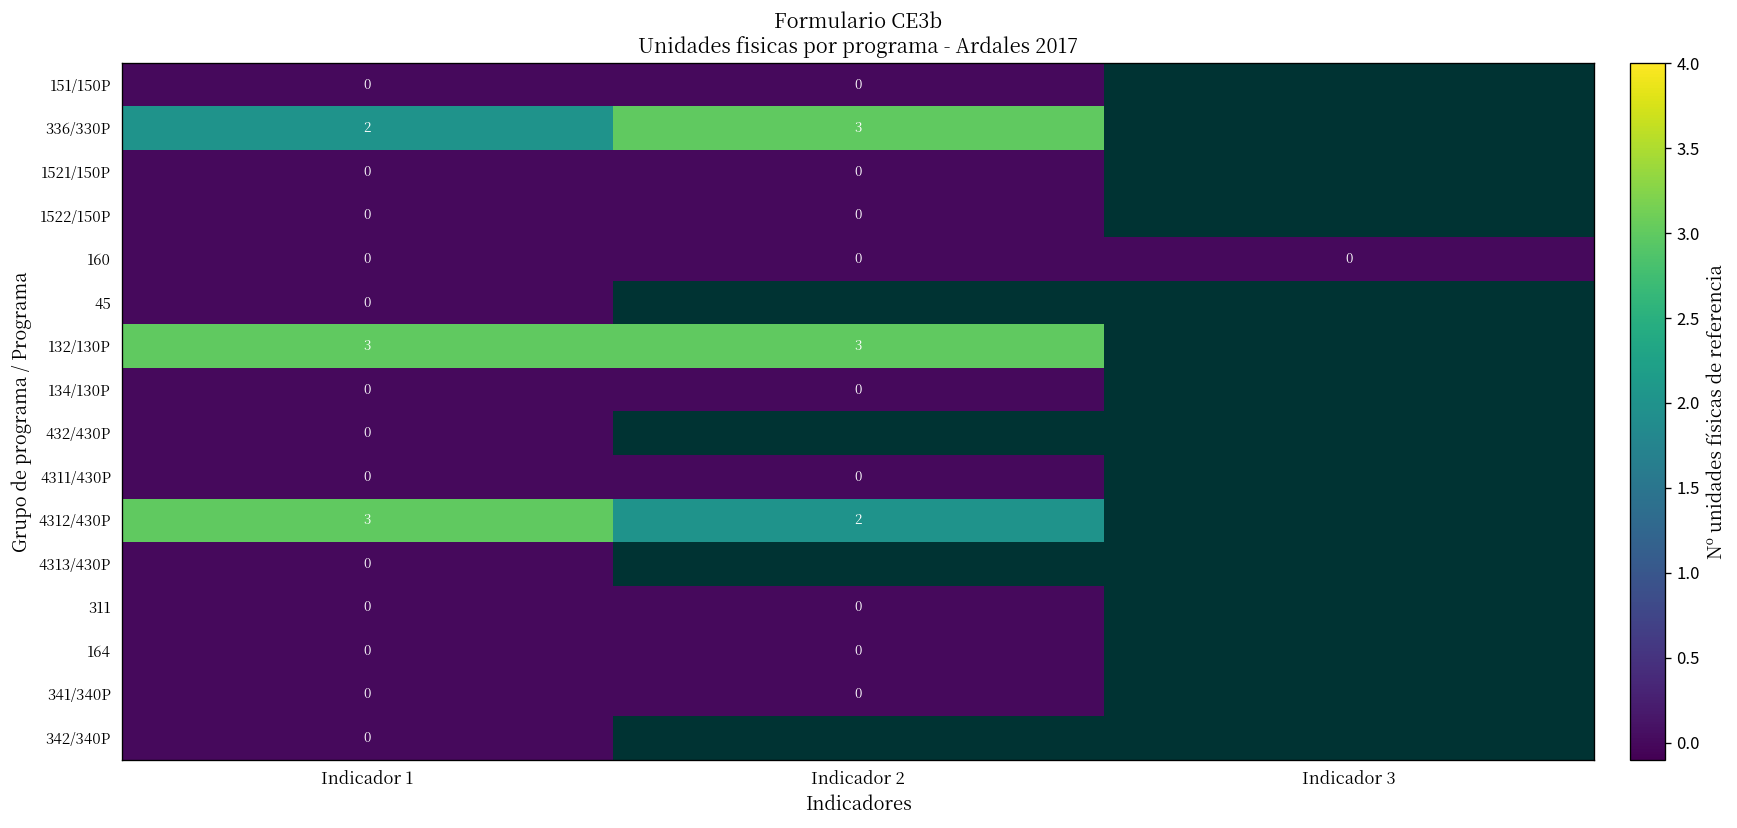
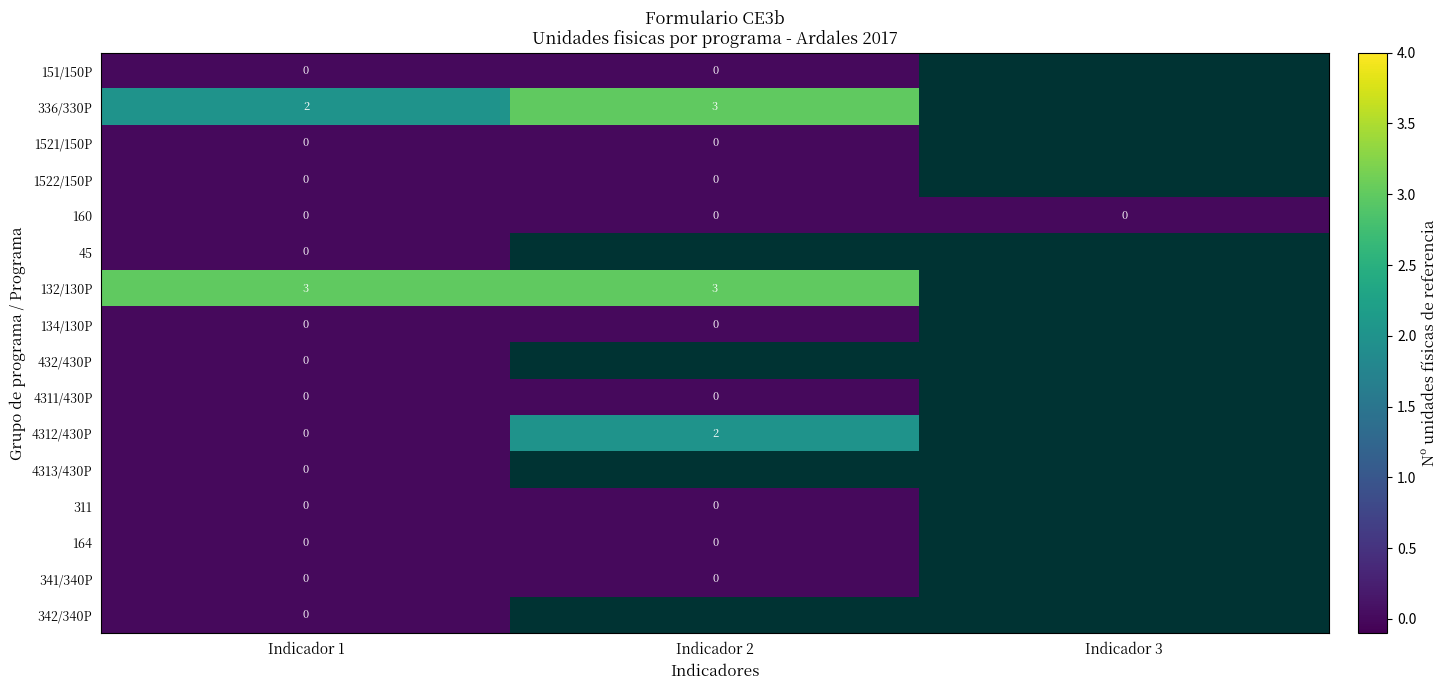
4312/430P, Indicador 1: 3 -> 0
